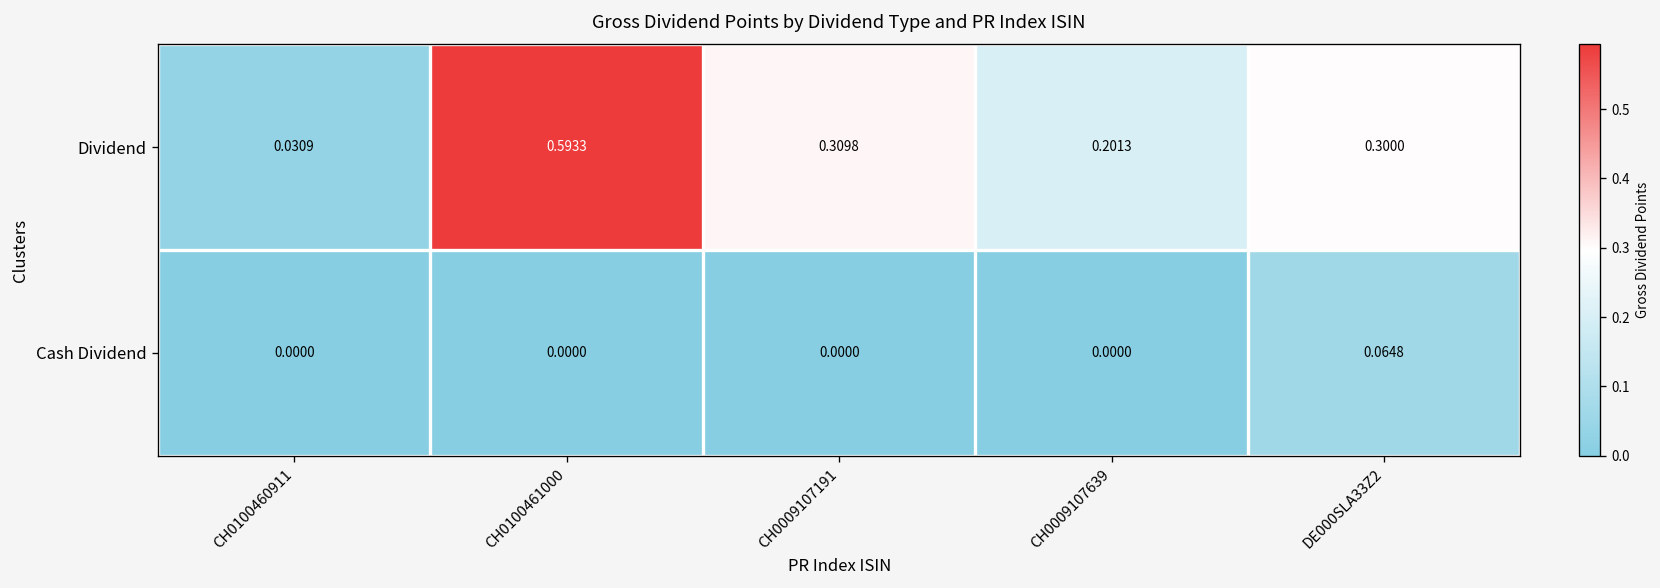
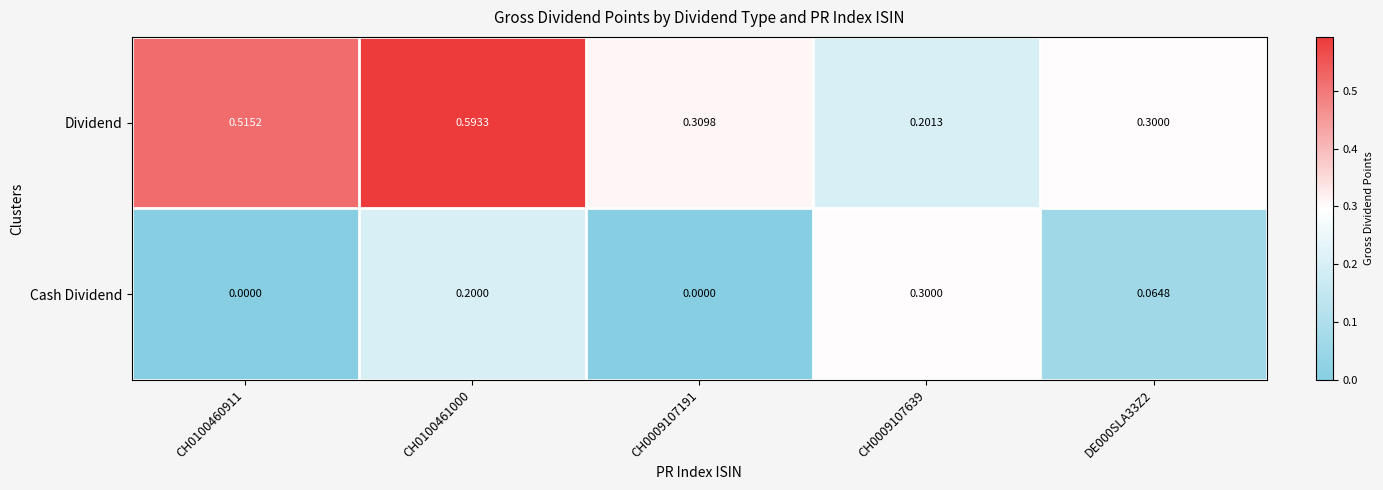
Dividend, CH0100460911: 0.0309 -> 0.5152
Cash Dividend, CH0100461000: 0.0000 -> 0.2000
Cash Dividend, CH0009107639: 0.0000 -> 0.3000
